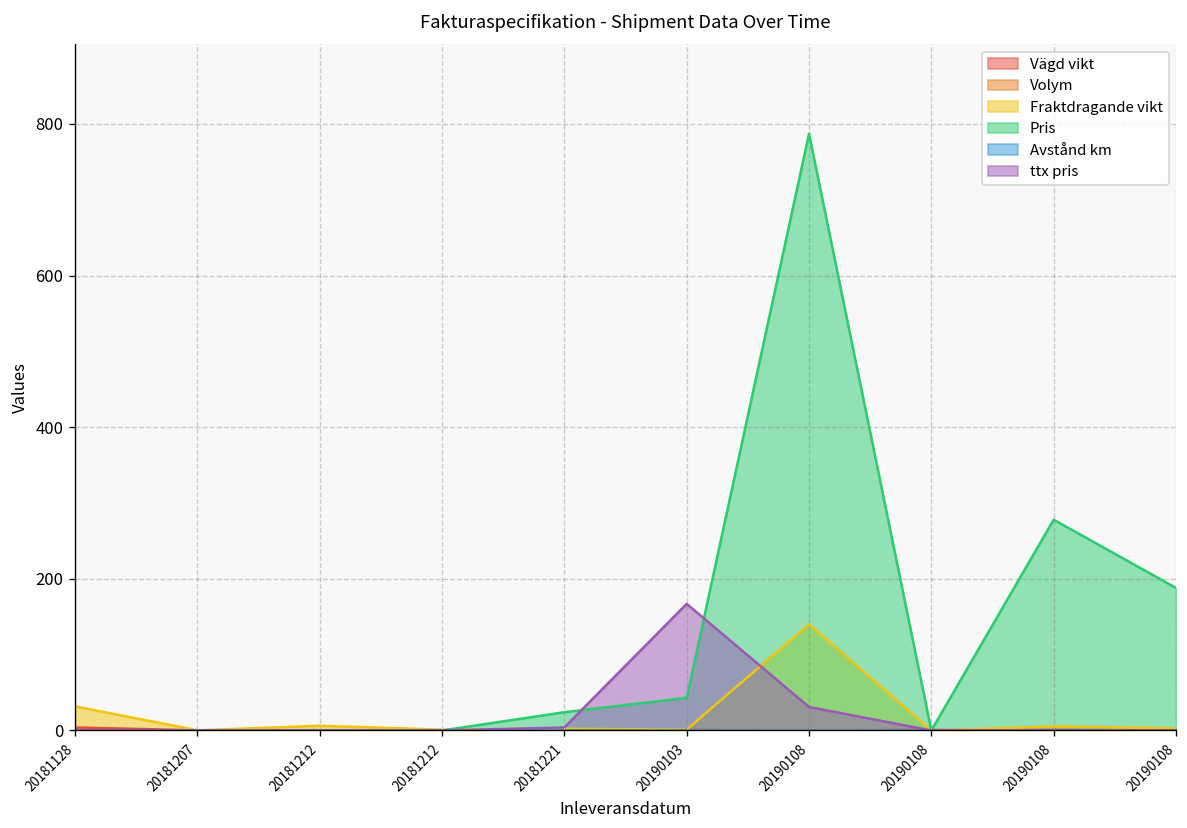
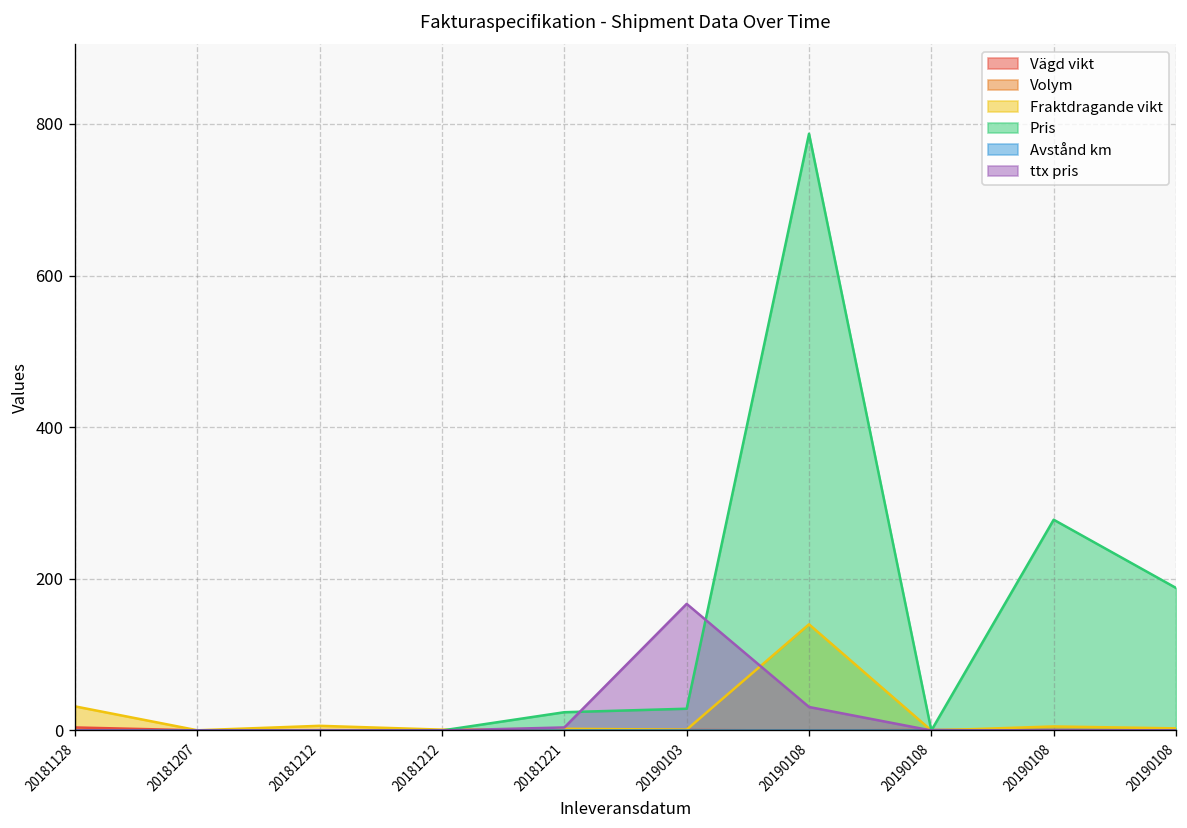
Pris, 20190103: 40 -> 30
